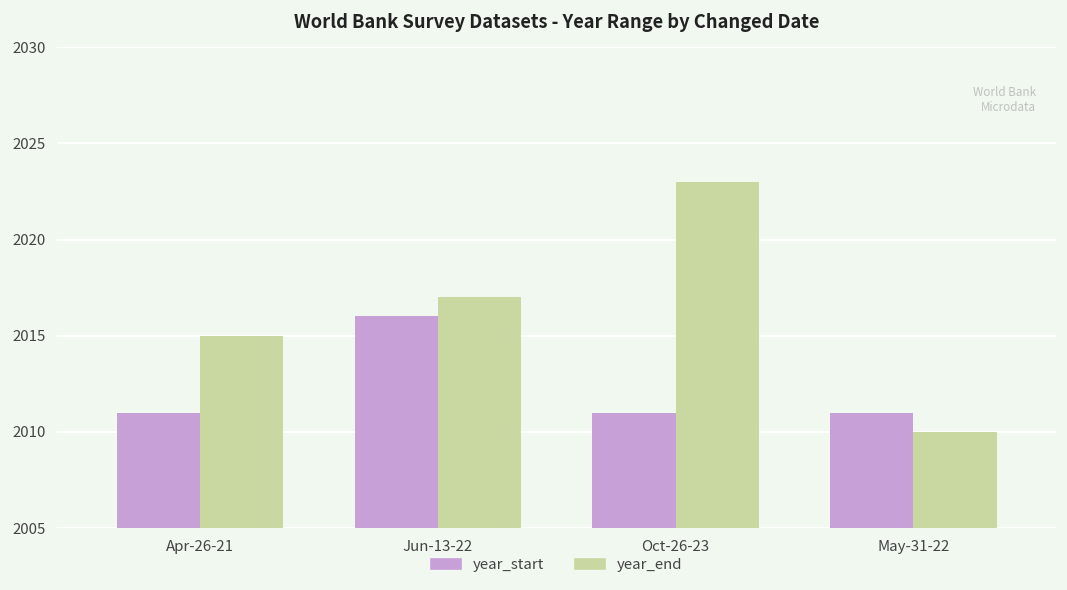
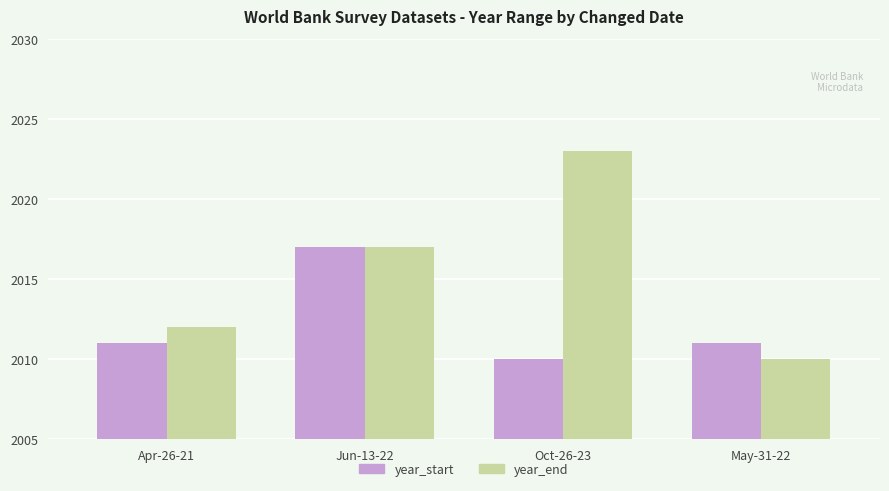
year_end, Apr-26-21: 2015 -> 2012
year_start, Jun-13-22: 2016 -> 2017
year_start, Oct-26-23: 2011 -> 2010
